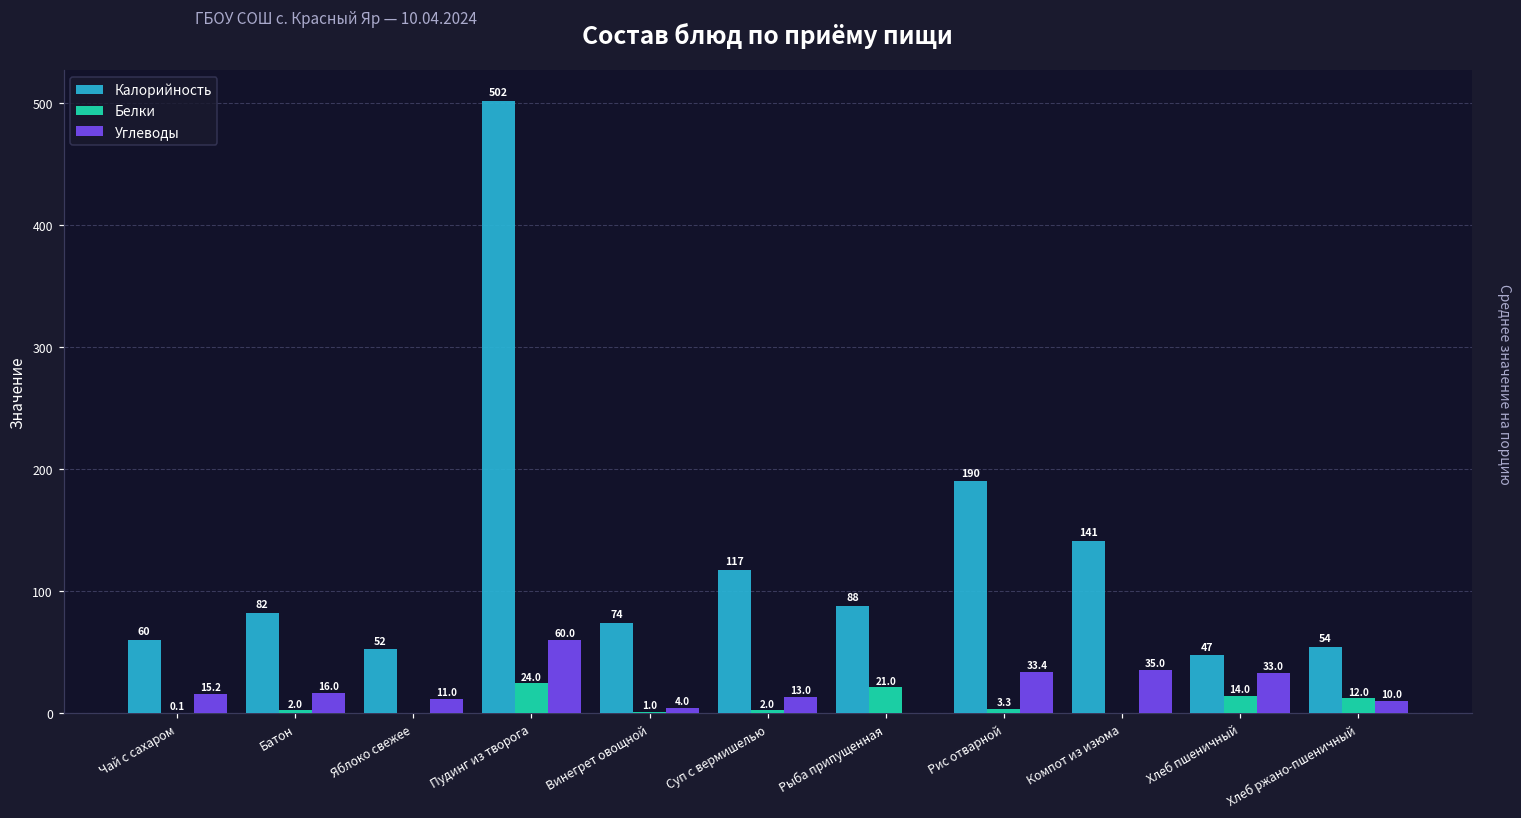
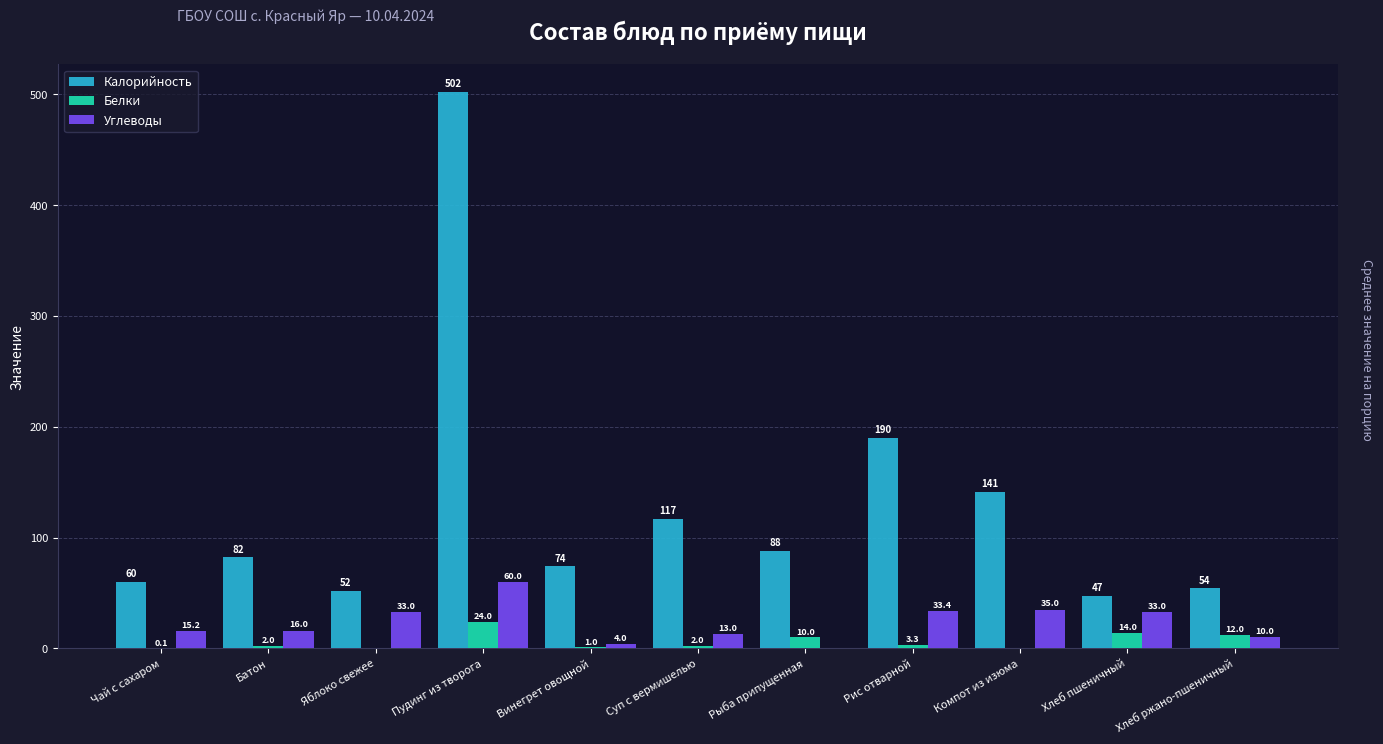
Углеводы, Яблоко свежее: 11.0 -> 33.0
Белки, Рыба припущенная: 21.0 -> 10.0
